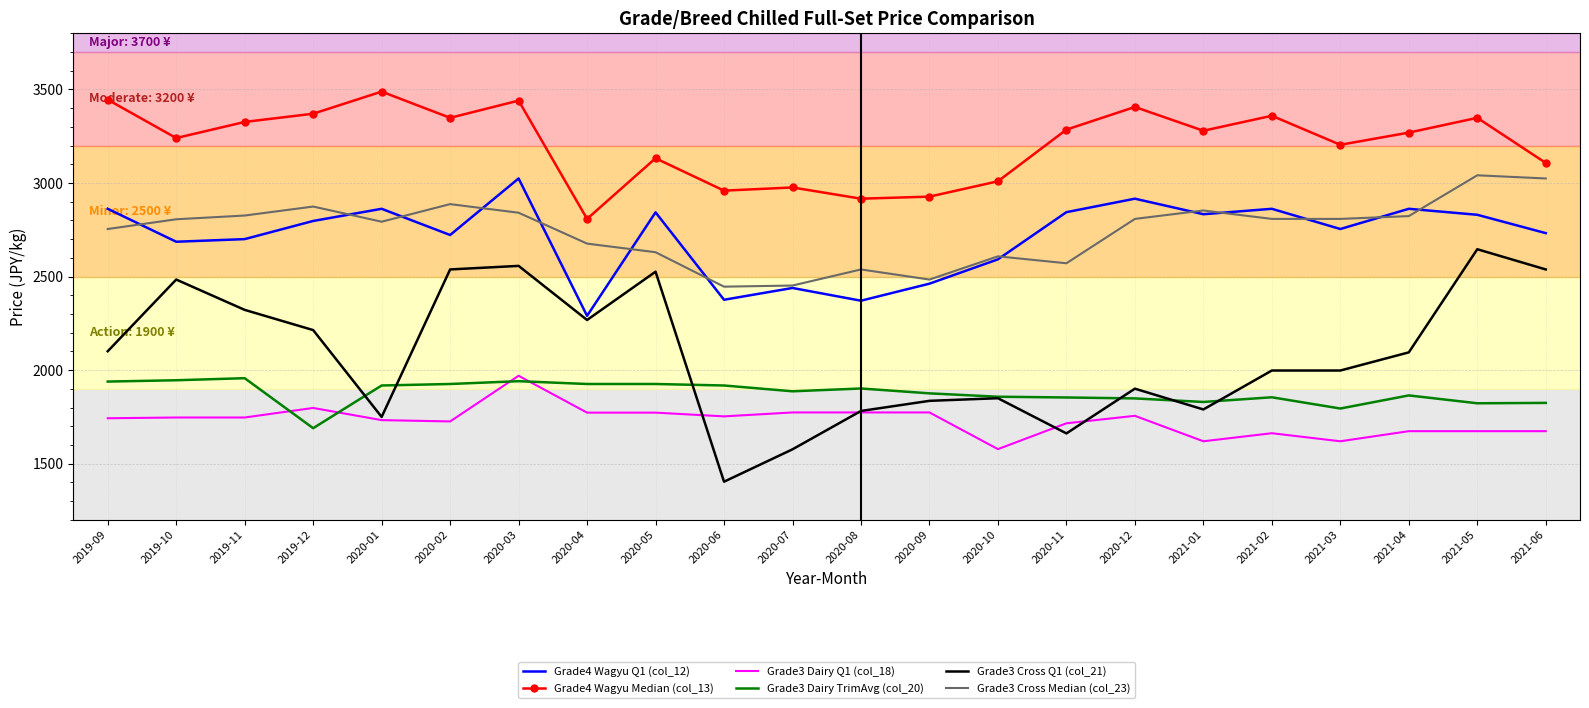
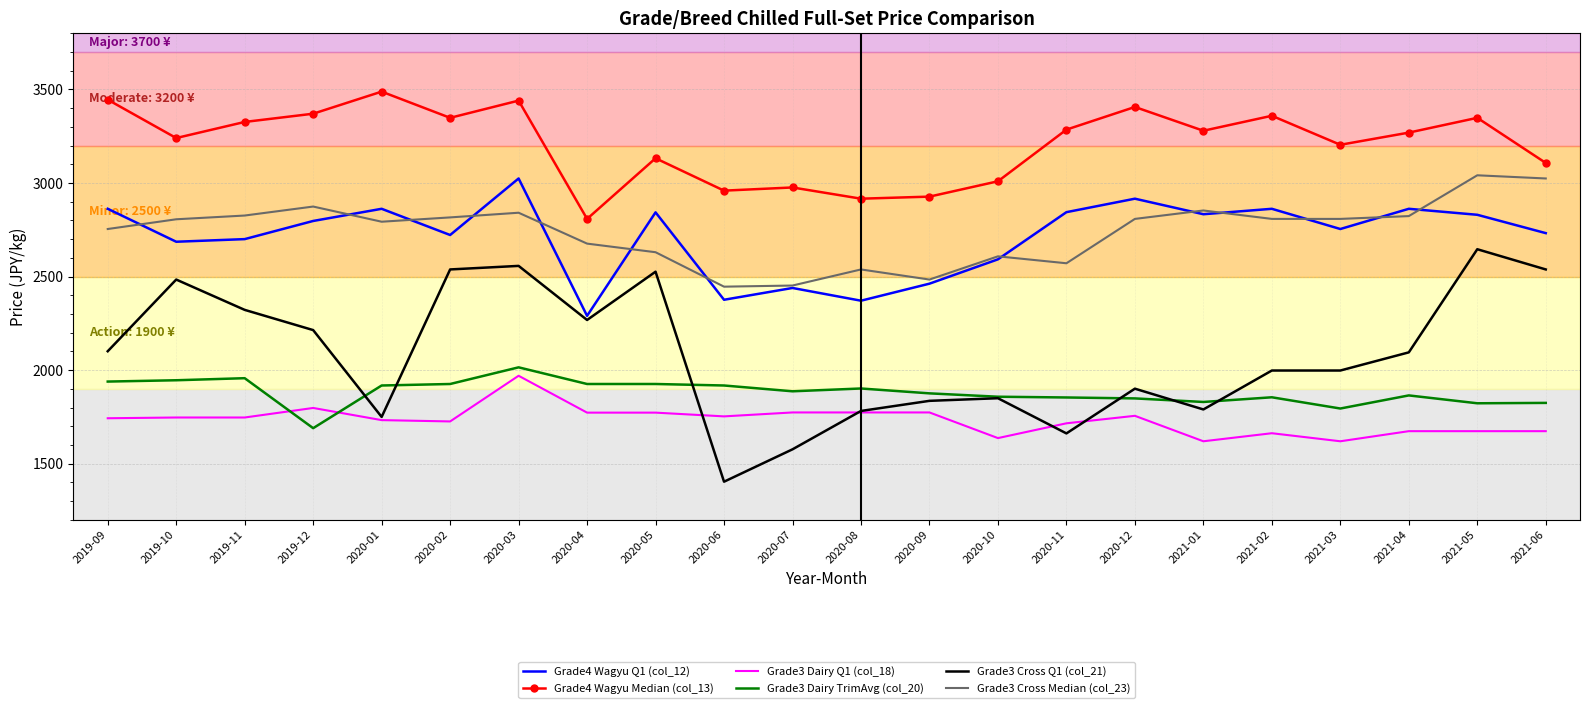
Grade3 Cross Median (col_23), 2020-02: 2890 -> 2820
Grade3 Dairy TrimAvg (col_20), 2020-03: 1940 -> 2020
Grade3 Dairy Q1 (col_18), 2020-10: 1580 -> 1640
